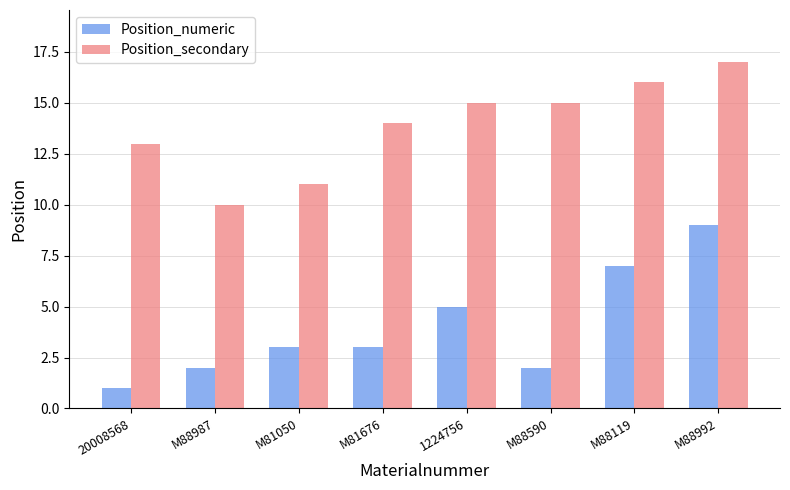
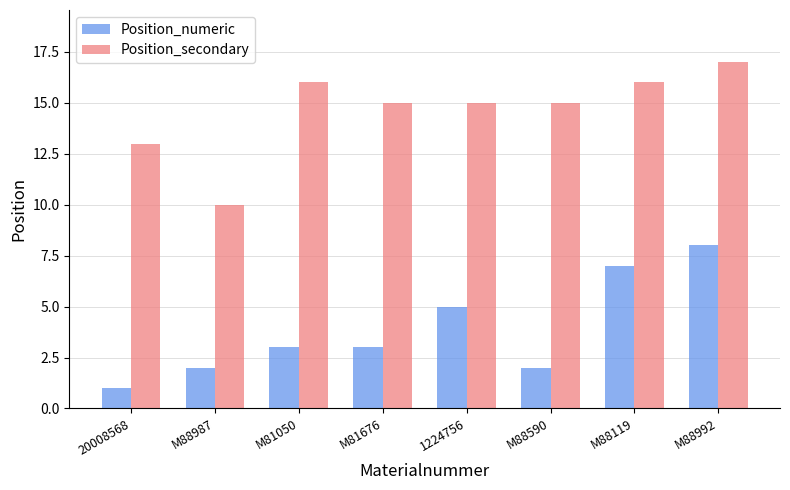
Position_secondary, M81050: 11 -> 16
Position_secondary, M81676: 14 -> 15
Position_numeric, M88992: 9 -> 8
